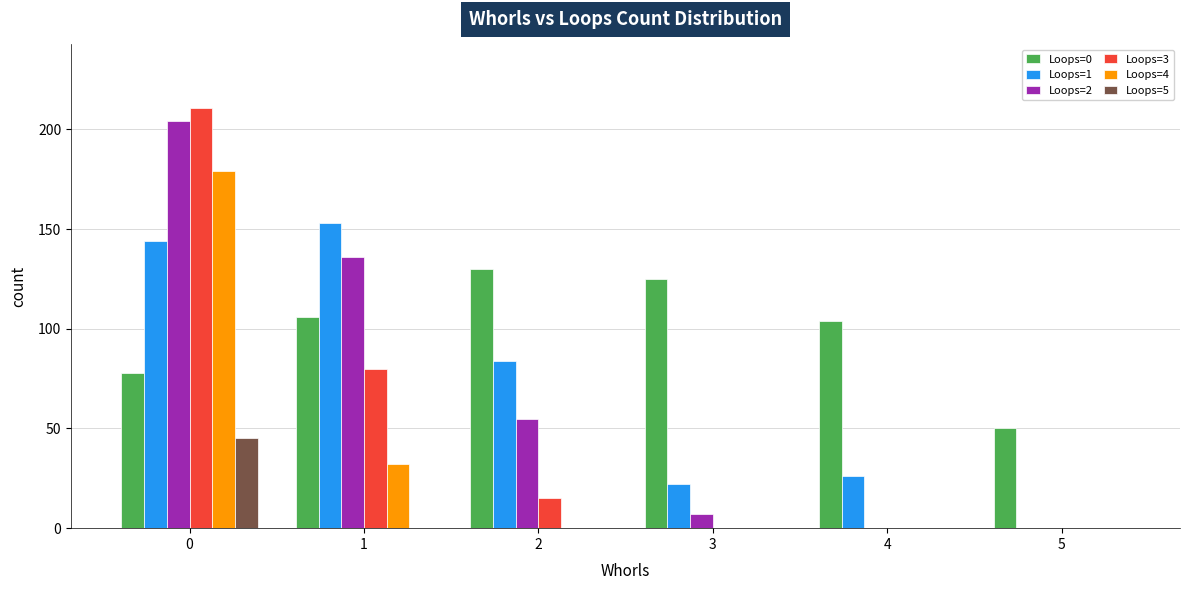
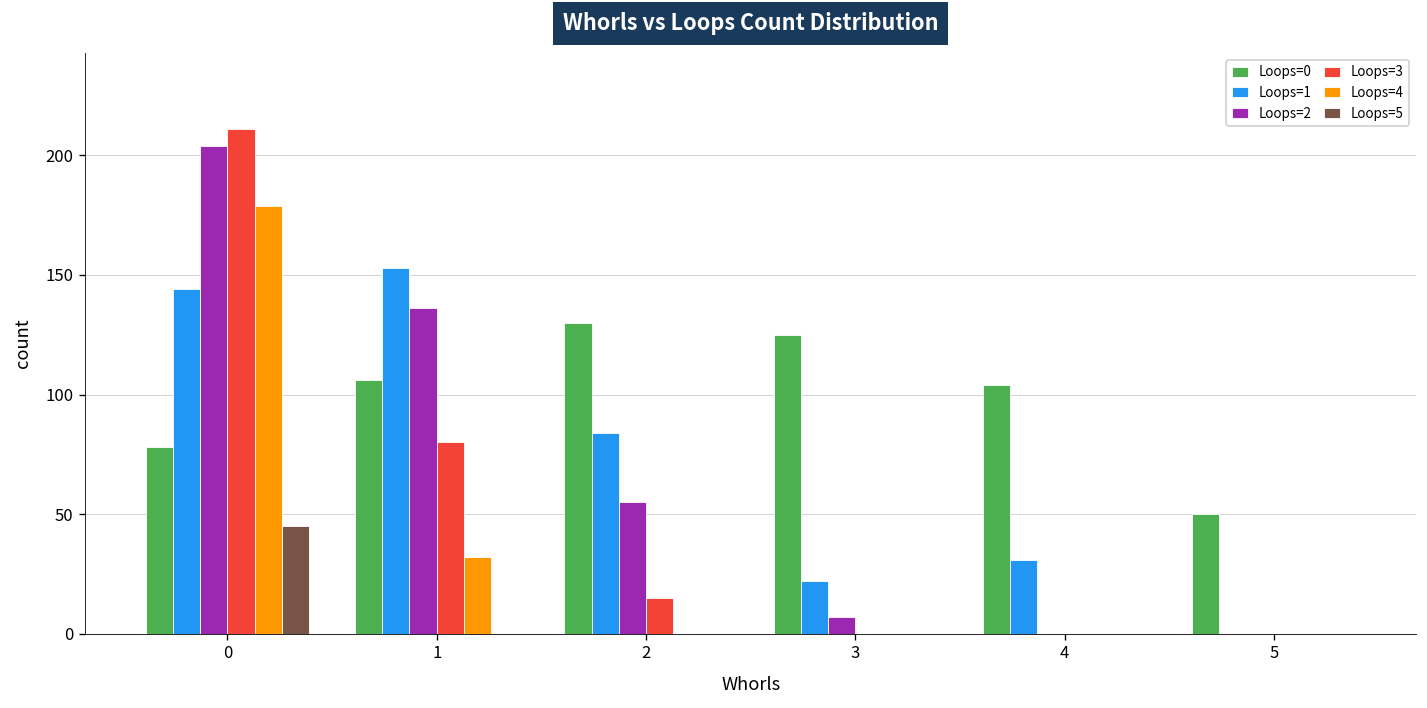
Loops=1, 4: 26 -> 31
